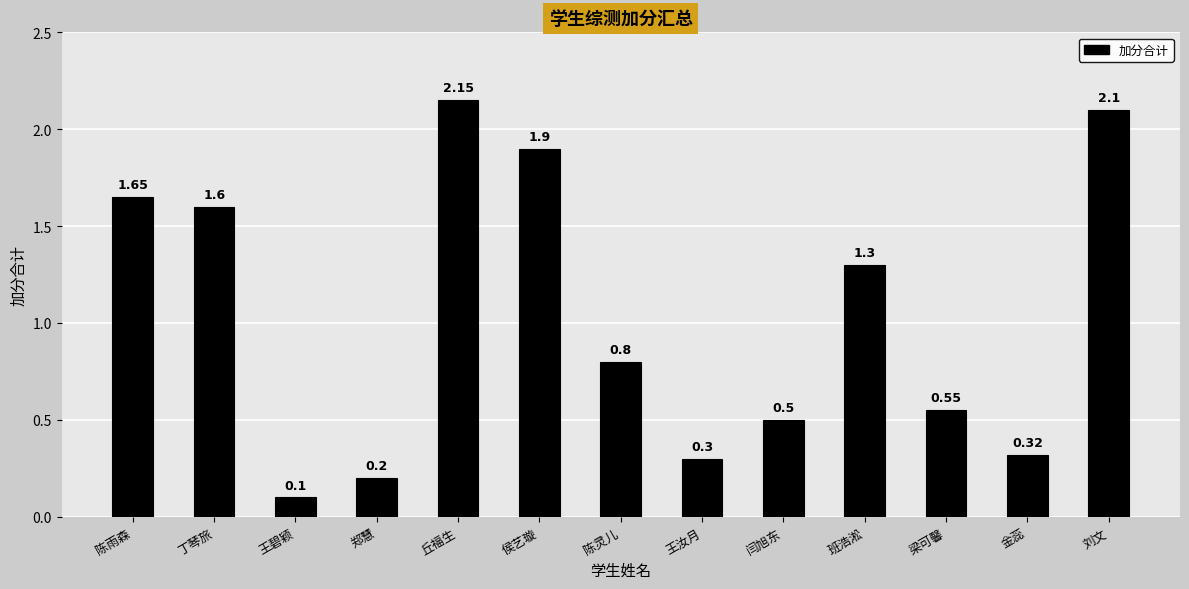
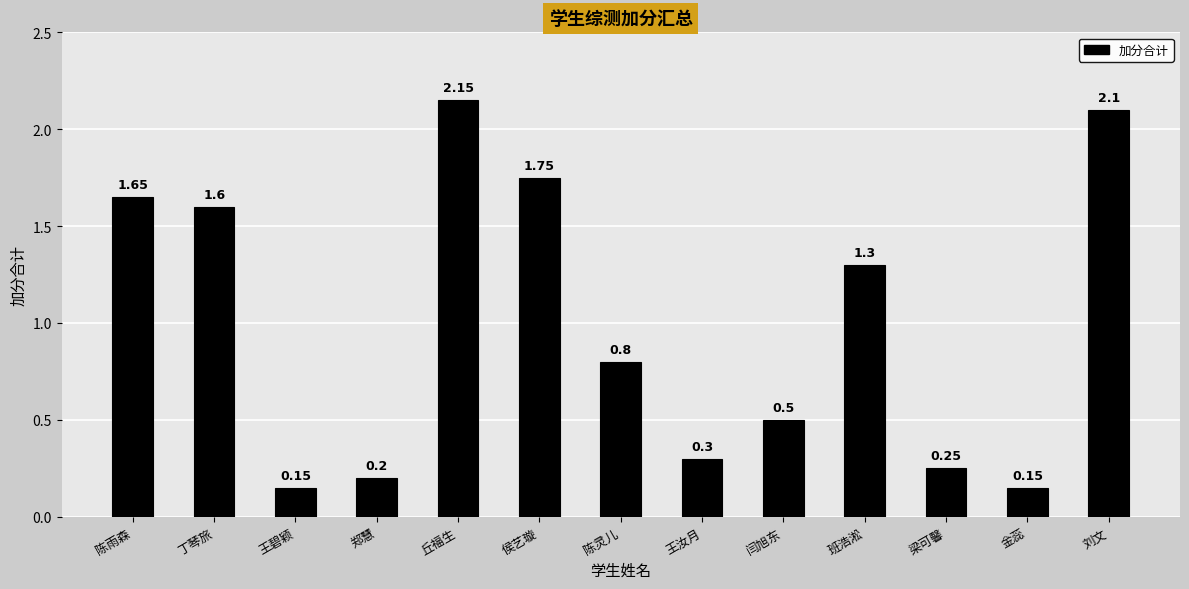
王碧颖: 0.1 -> 0.15
侯艺璇: 1.9 -> 1.75
梁可馨: 0.55 -> 0.25
金蕊: 0.32 -> 0.15
